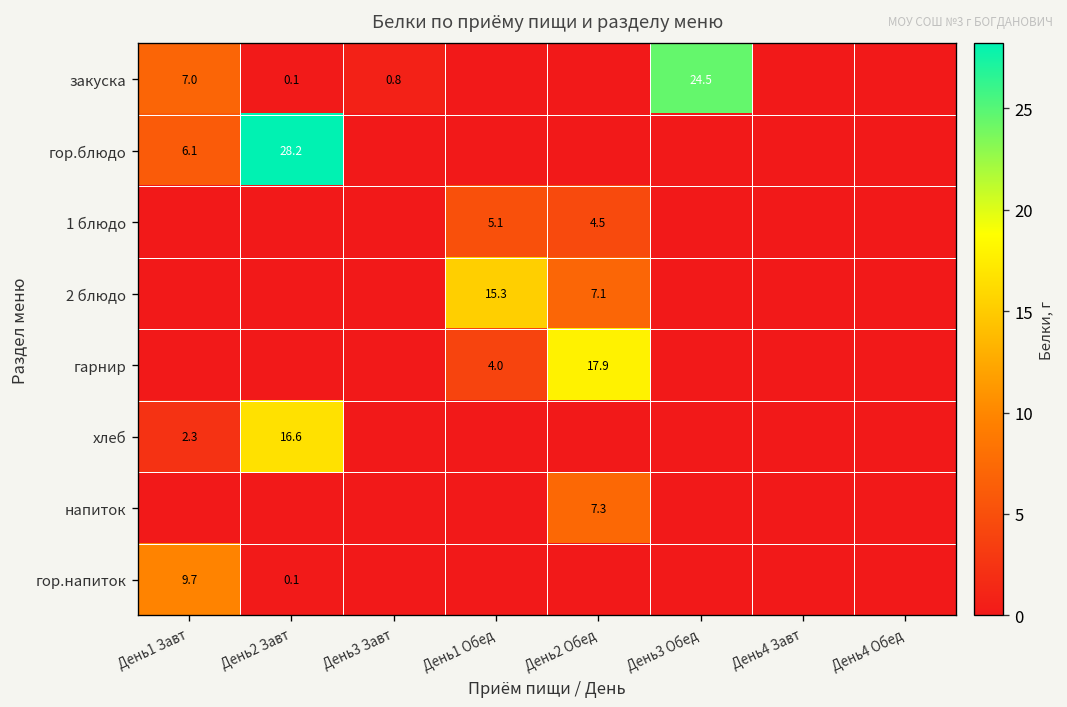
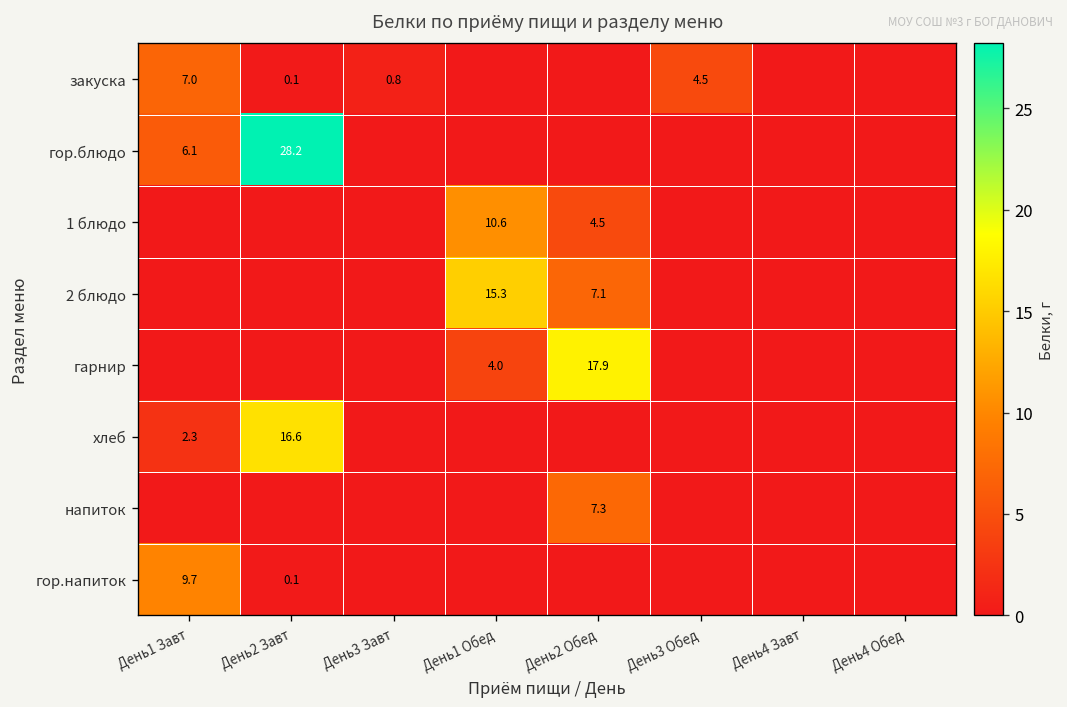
закуска, День3 Обед: 24.5 -> 4.5
1 блюдо, День1 Обед: 5.1 -> 10.6
